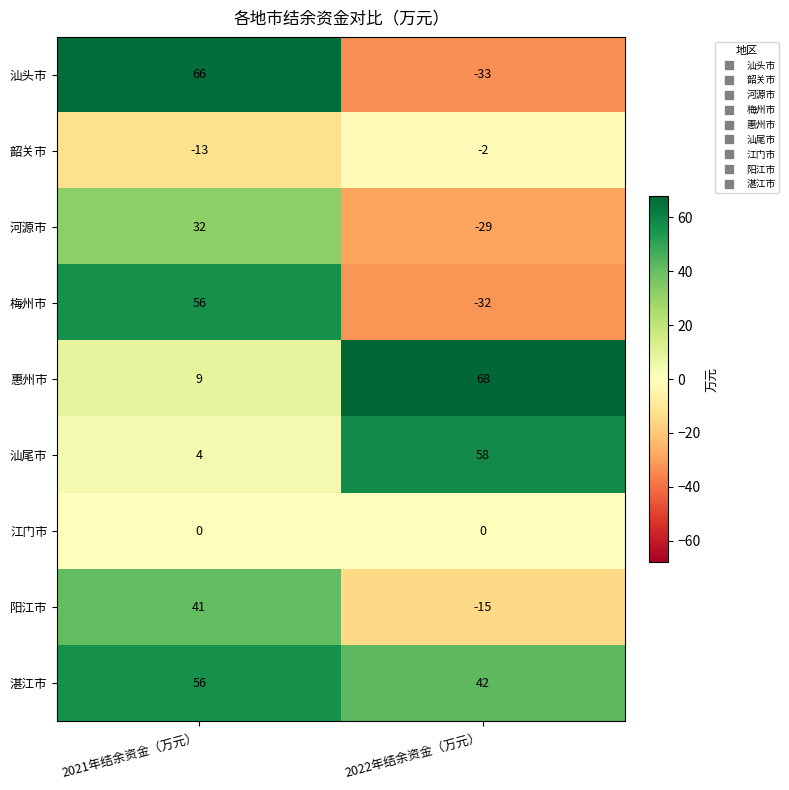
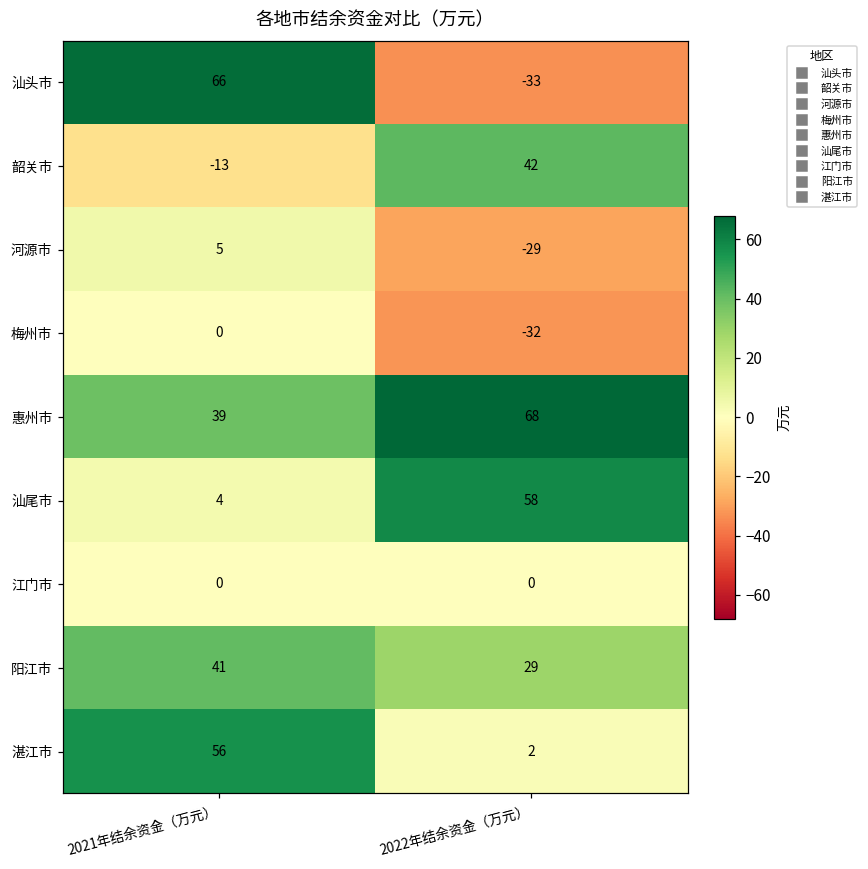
韶关市, 2022年结余资金（万元）: -2 -> 42
河源市, 2021年结余资金（万元）: 32 -> 5
梅州市, 2021年结余资金（万元）: 56 -> 0
惠州市, 2021年结余资金（万元）: 9 -> 39
阳江市, 2022年结余资金（万元）: -15 -> 29
湛江市, 2022年结余资金（万元）: 42 -> 2
